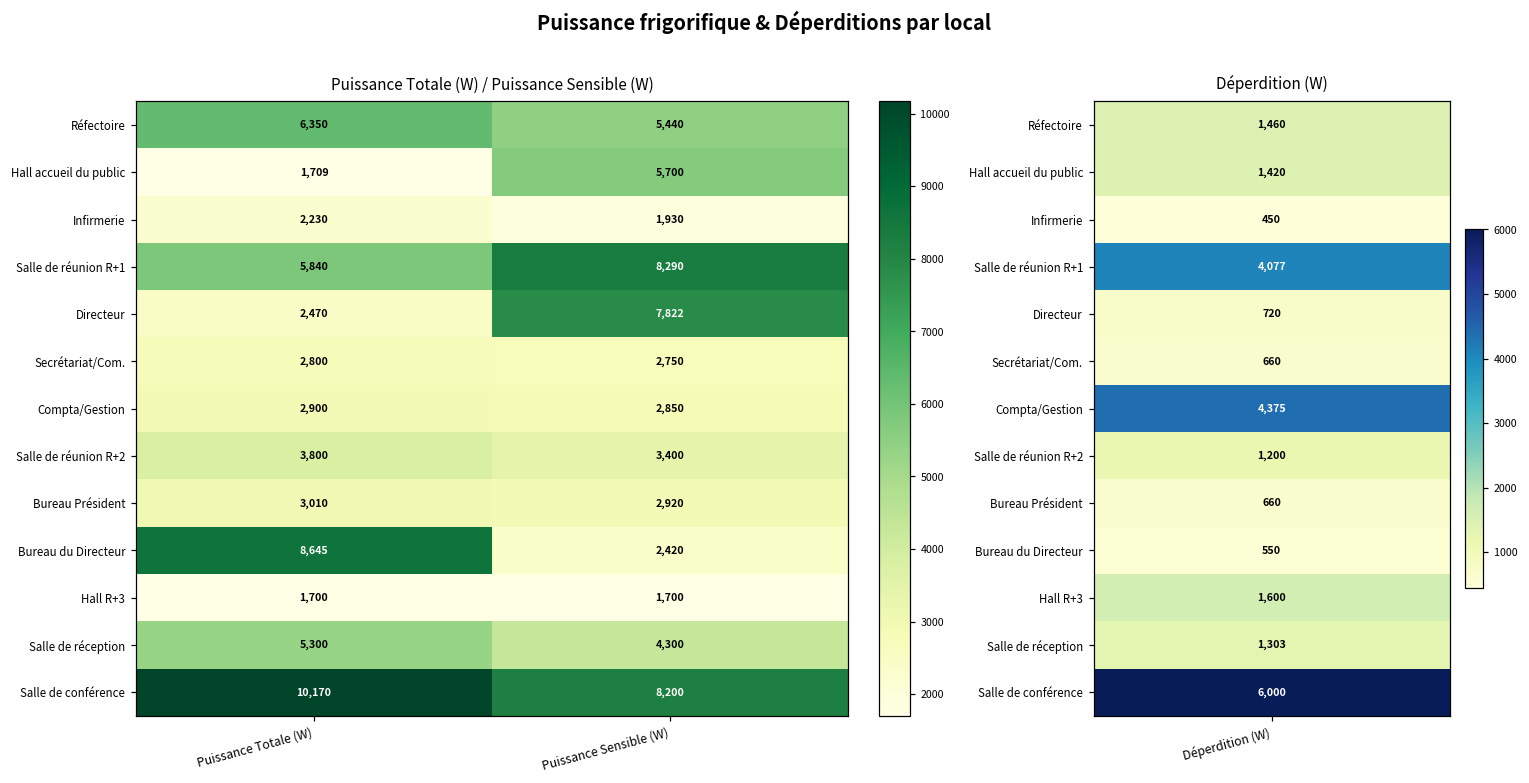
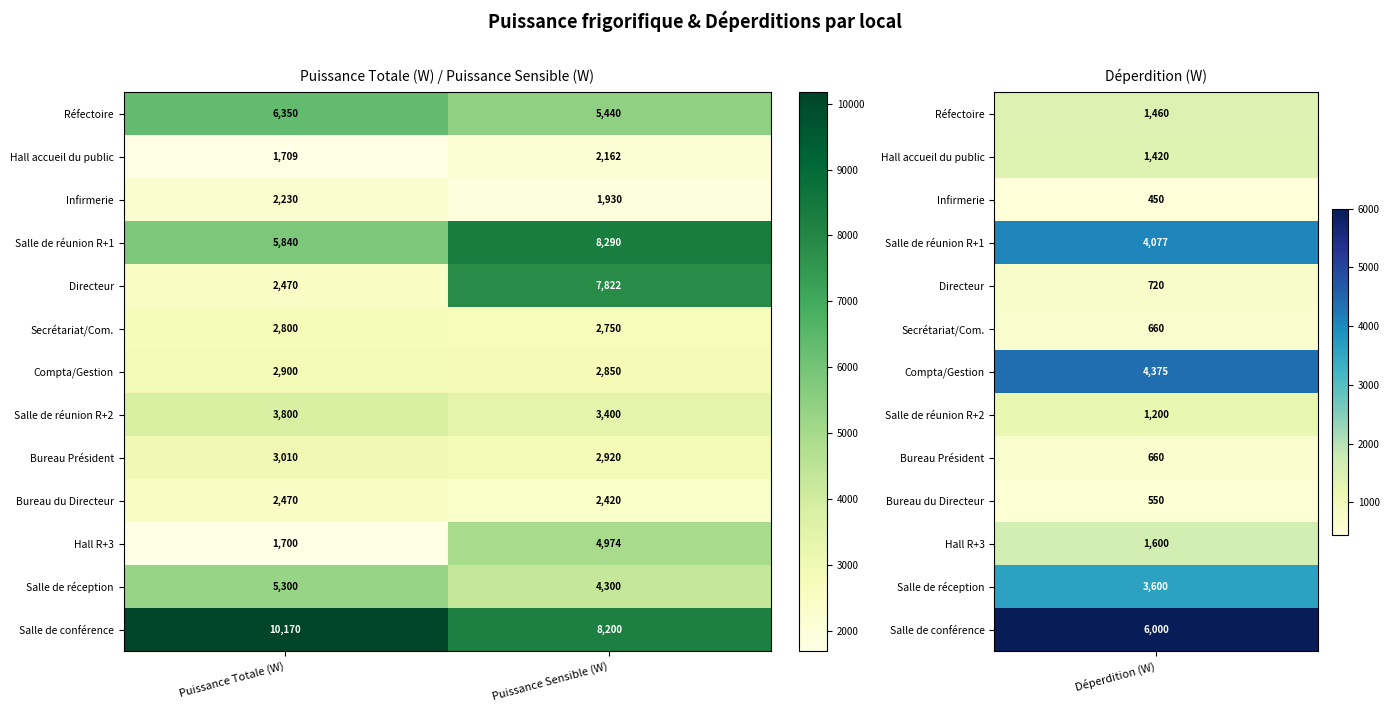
Puissance Totale (W) / Puissance Sensible (W), Hall accueil du public, Puissance Sensible (W): 5,700 -> 2,162
Puissance Totale (W) / Puissance Sensible (W), Bureau du Directeur, Puissance Totale (W): 8,645 -> 2,470
Puissance Totale (W) / Puissance Sensible (W), Hall R+3, Puissance Sensible (W): 1,700 -> 4,974
Déperdition (W), Salle de réception, Déperdition (W): 1,303 -> 3,600
